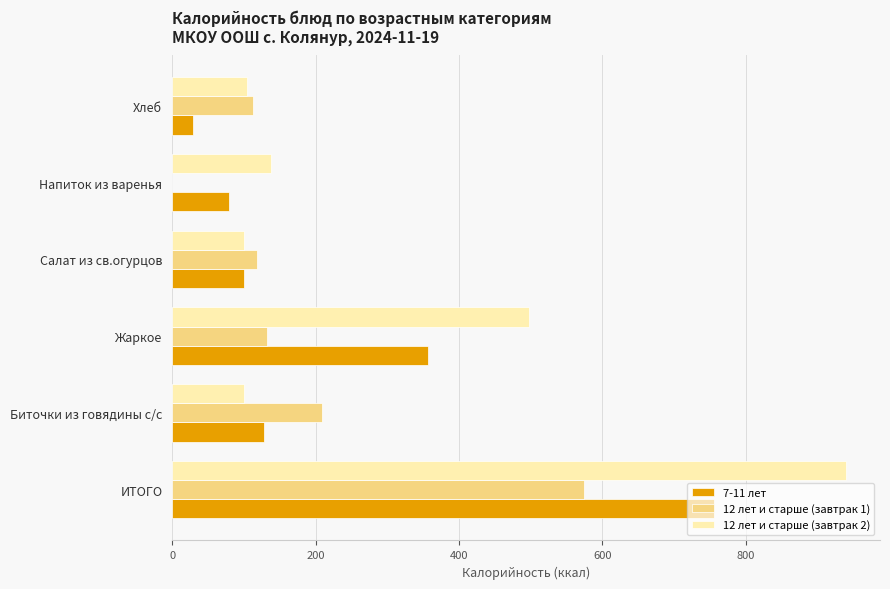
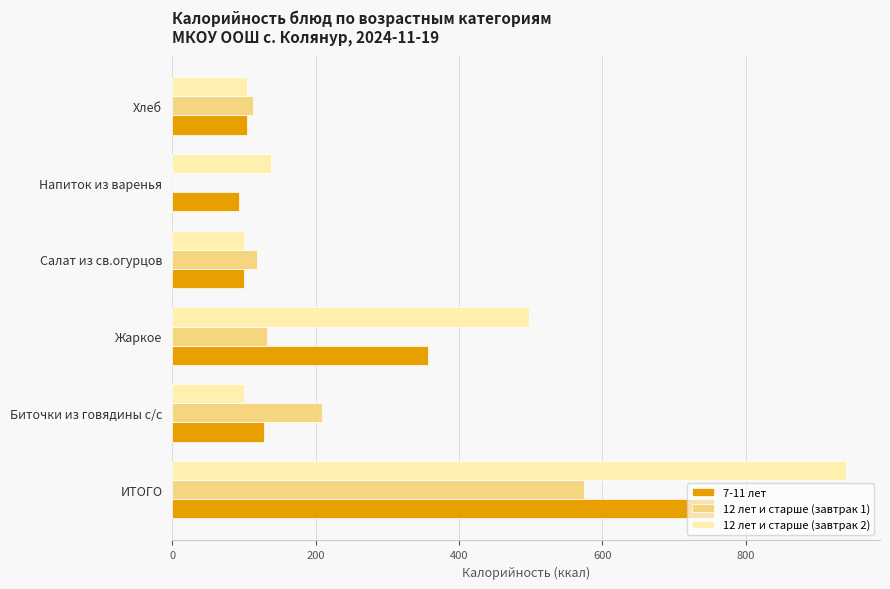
7-11 лет, Хлеб: 30 -> 110
7-11 лет, Напиток из варенья: 80 -> 90
